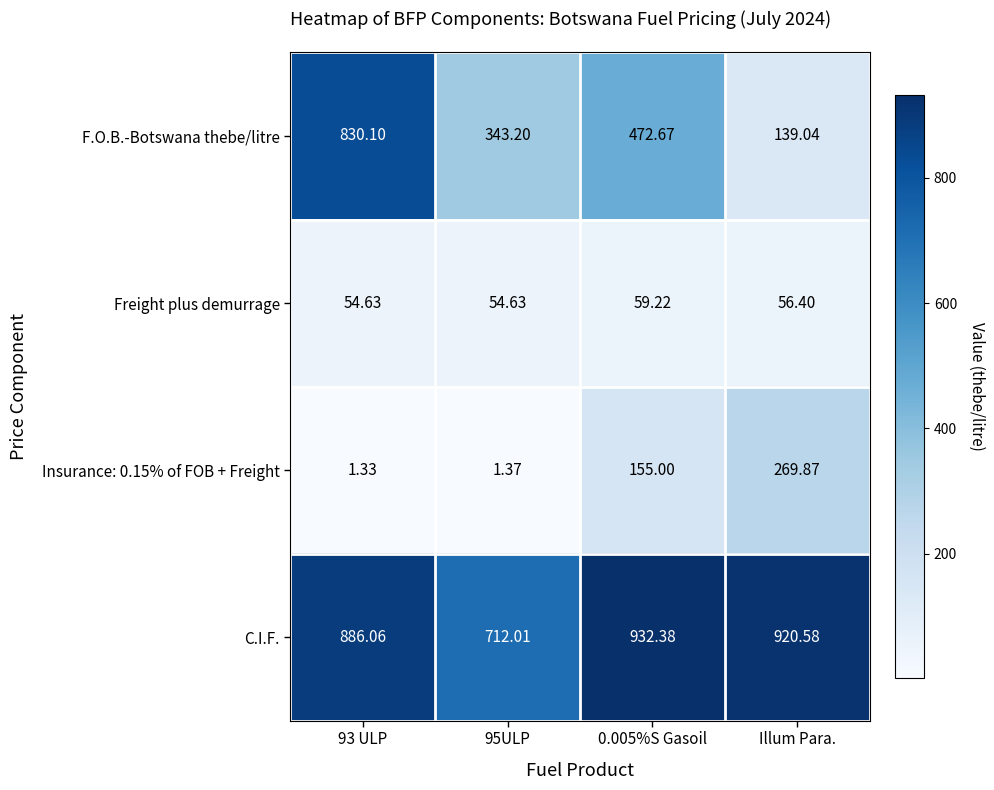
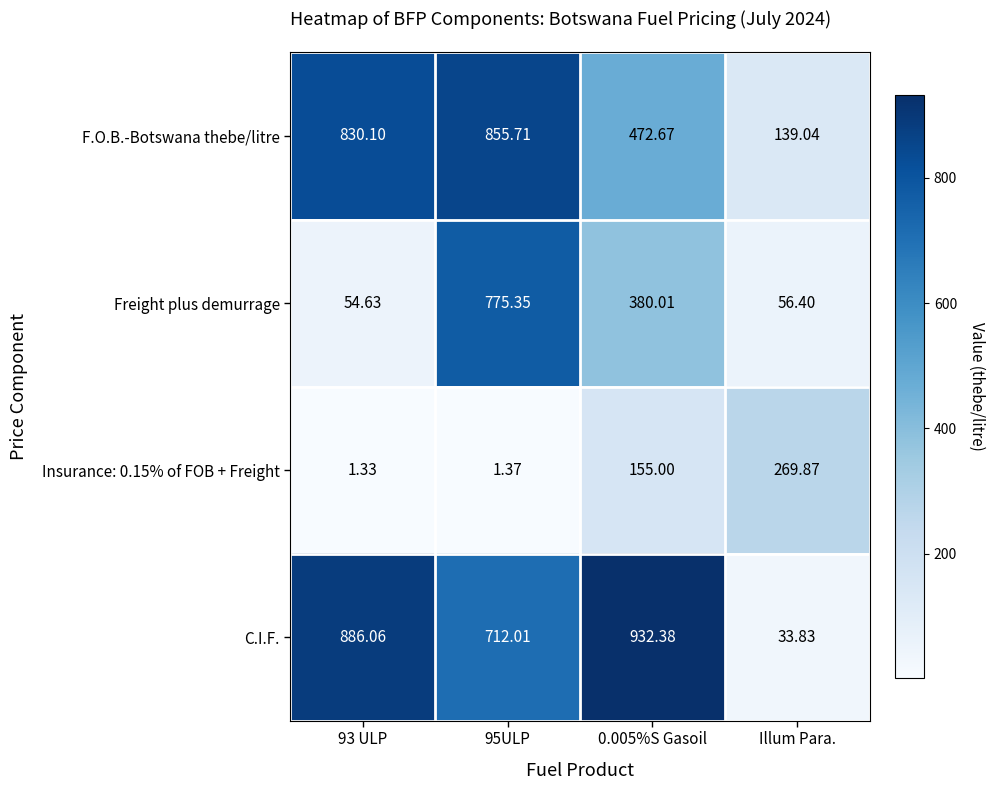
F.O.B.-Botswana thebe/litre, 95ULP: 343.20 -> 855.71
Freight plus demurrage, 95ULP: 54.63 -> 775.35
Freight plus demurrage, 0.005%S Gasoil: 59.22 -> 380.01
C.I.F., Illum Para.: 920.58 -> 33.83
